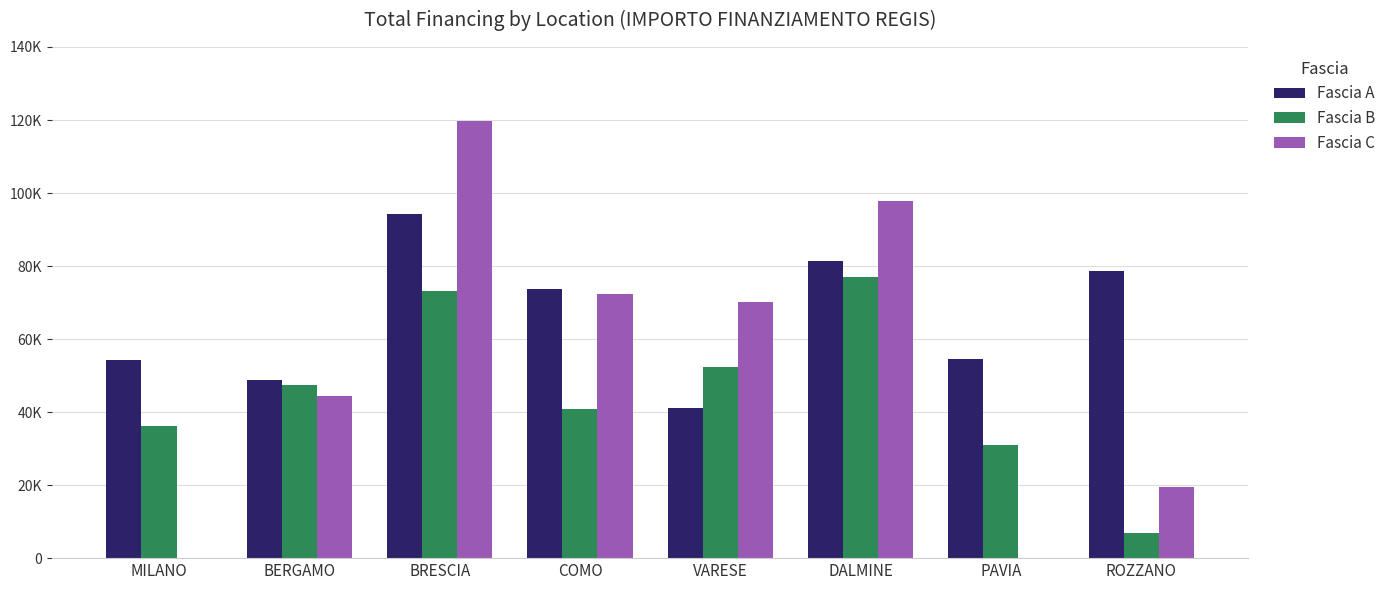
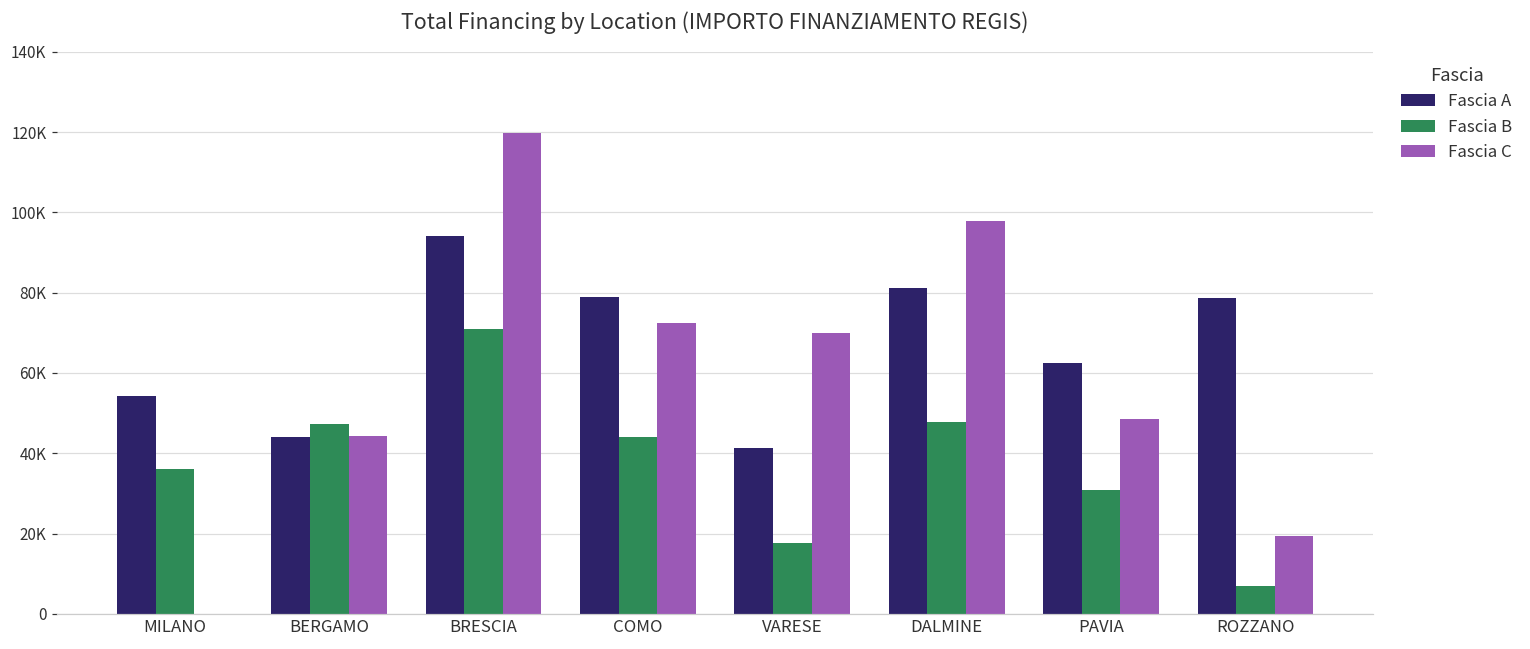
Fascia A, BERGAMO: 49000 -> 44000
Fascia B, BRESCIA: 73000 -> 71000
Fascia A, COMO: 74000 -> 79000
Fascia B, COMO: 41000 -> 44000
Fascia B, VARESE: 52000 -> 18000
Fascia B, DALMINE: 77000 -> 48000
Fascia A, PAVIA: 55000 -> 62000
Fascia C, PAVIA: 0 -> 48000
